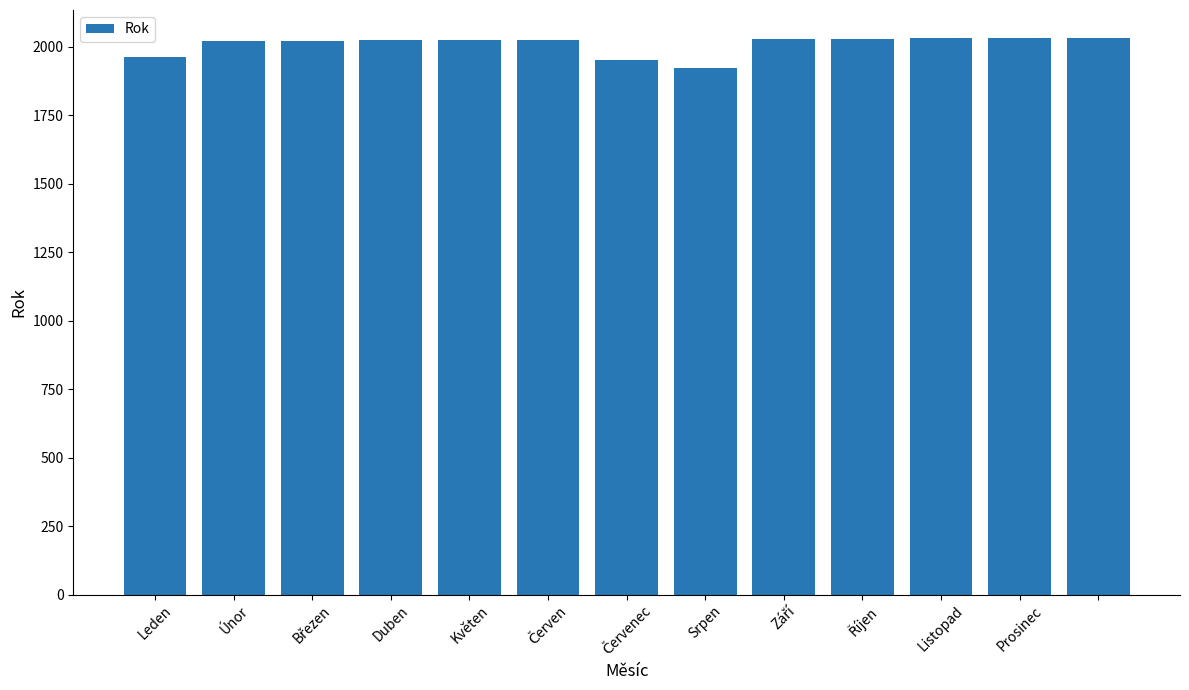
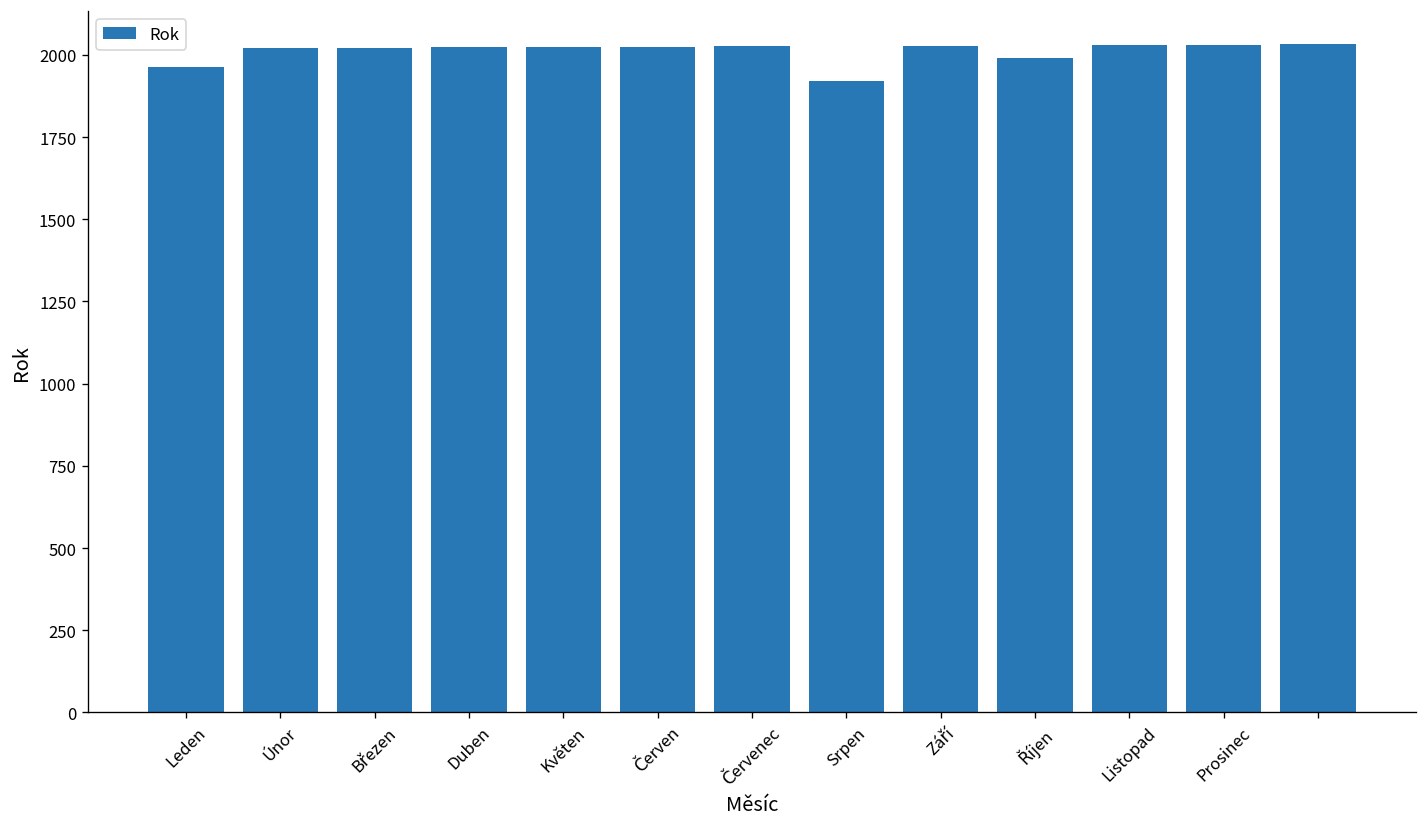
Červenec: 1950 -> 2030
Říjen: 2030 -> 1990
